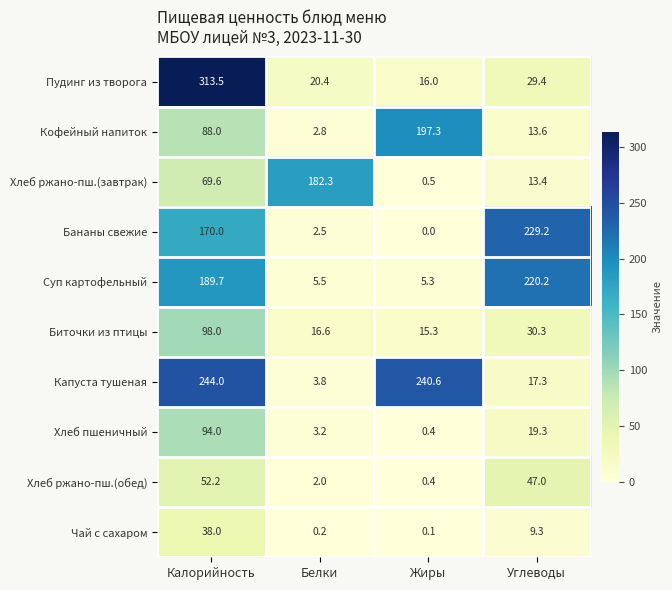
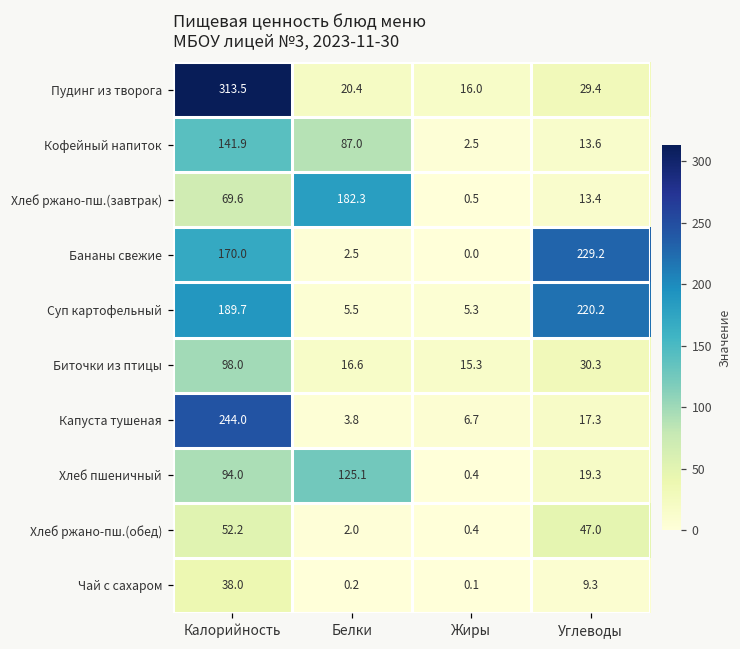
Кофейный напиток, Калорийность: 88.0 -> 141.9
Кофейный напиток, Белки: 2.8 -> 87.0
Кофейный напиток, Жиры: 197.3 -> 2.5
Капуста тушеная, Жиры: 240.6 -> 6.7
Хлеб пшеничный, Белки: 3.2 -> 125.1
